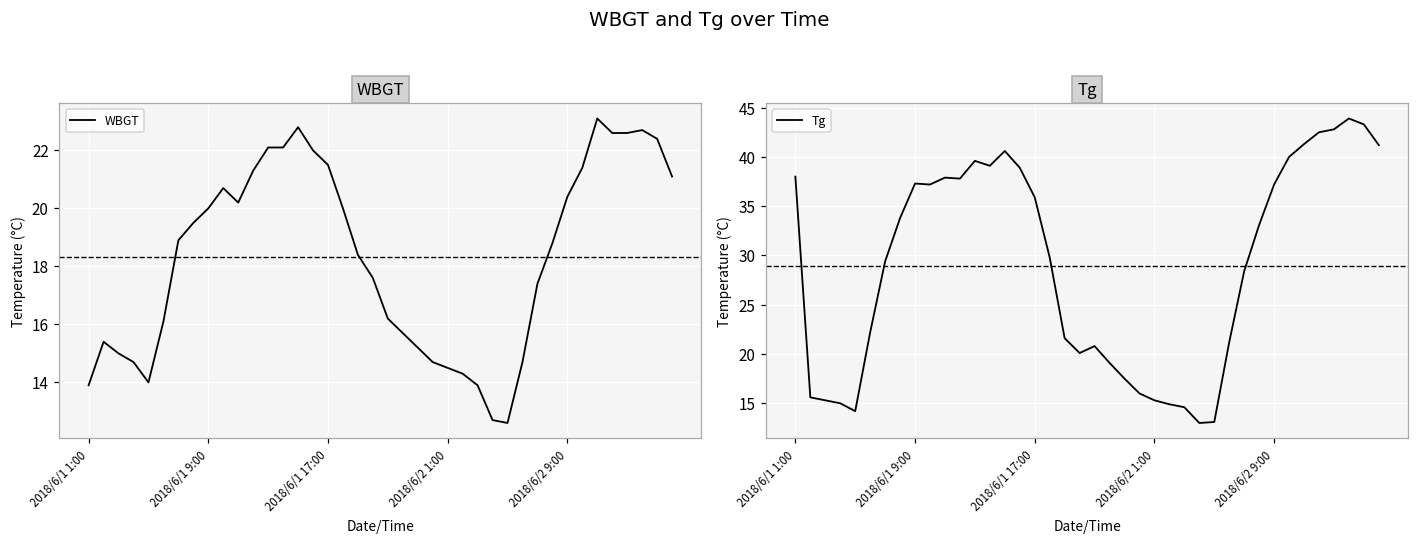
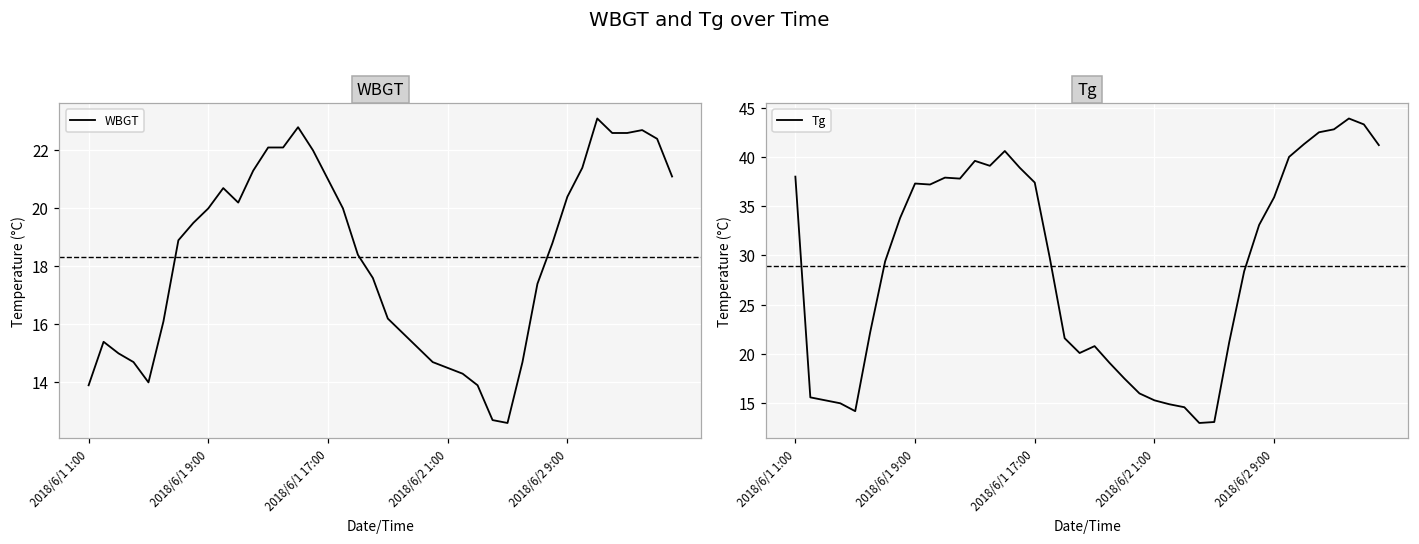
WBGT, 2018/6/1 17:00: 21.5 -> 21.0
Tg, 2018/6/1 17:00: 36 -> 37
Tg, 2018/6/2 9:00: 37 -> 36
